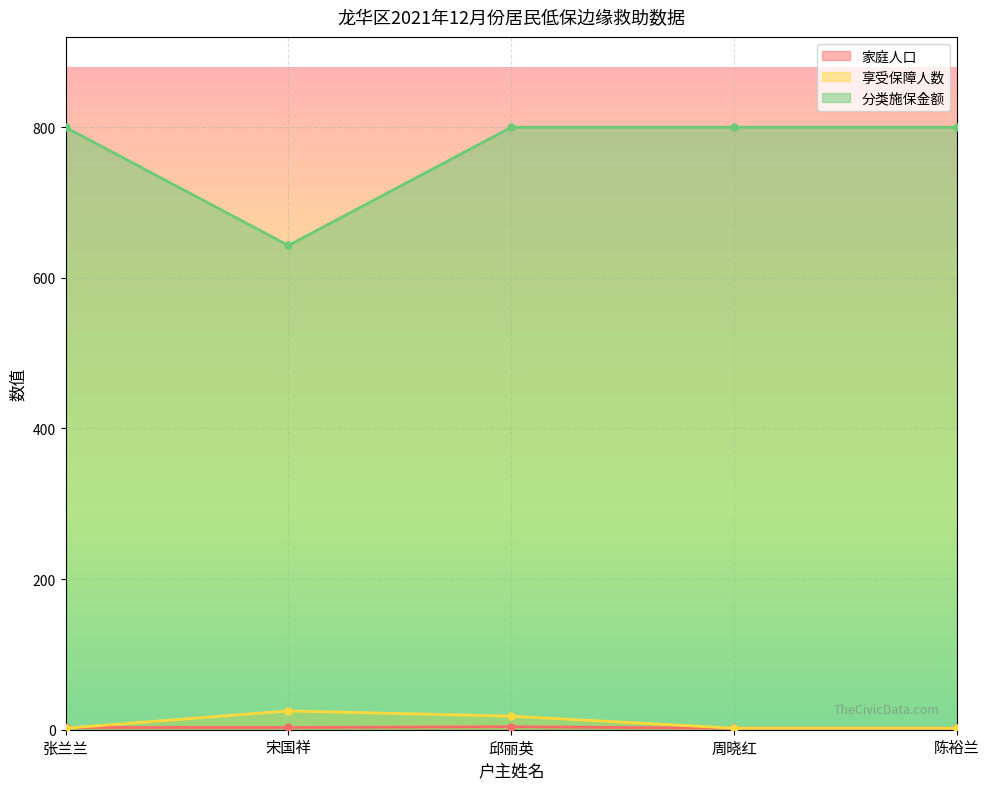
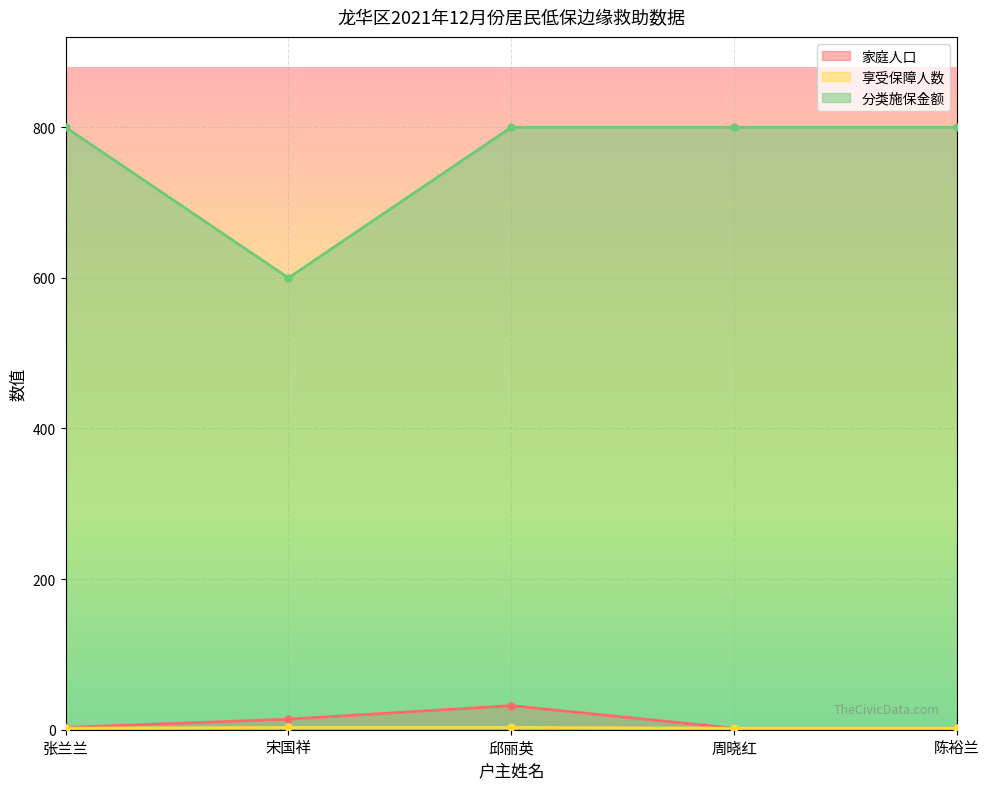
家庭人口, 宋国祥: 0 -> 10
享受保障人数, 宋国祥: 30 -> 0
分类施保金额, 宋国祥: 640 -> 600
家庭人口, 邱丽英: 0 -> 30
享受保障人数, 邱丽英: 20 -> 0
